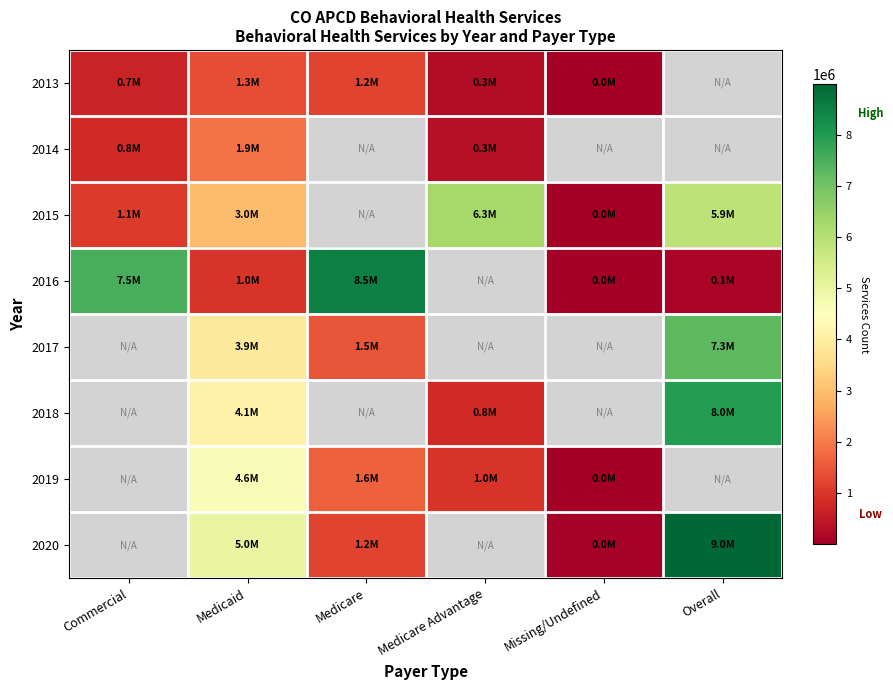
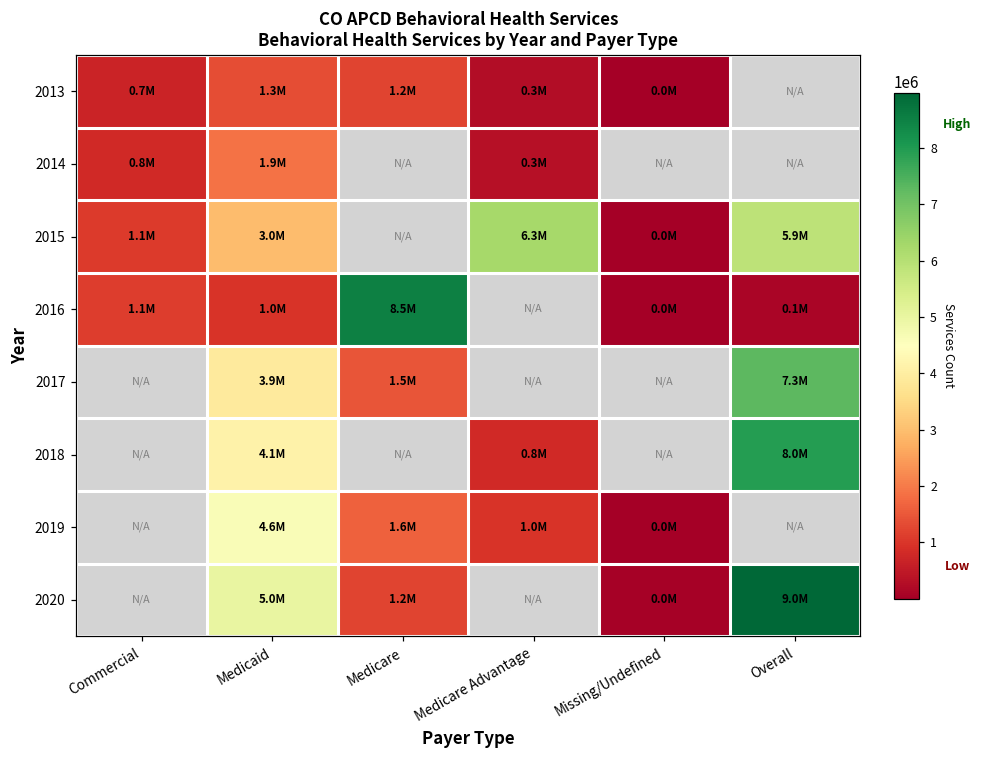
2016, Commercial: 7.5M -> 1.1M
